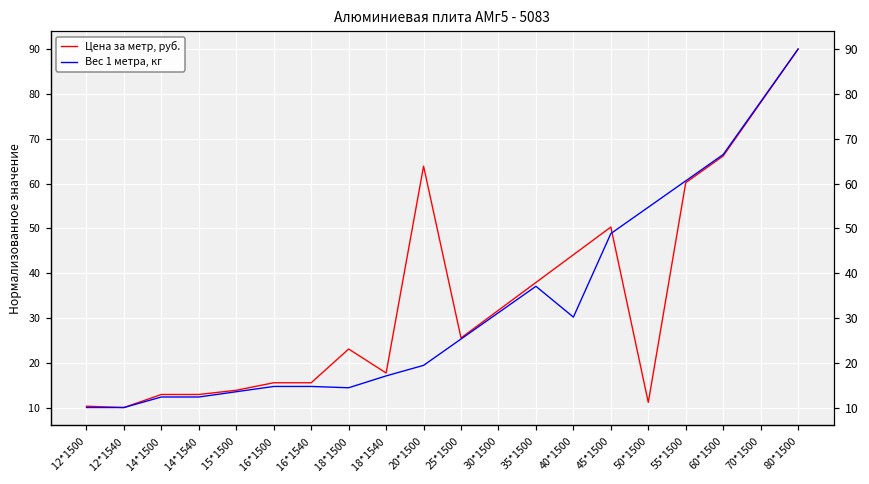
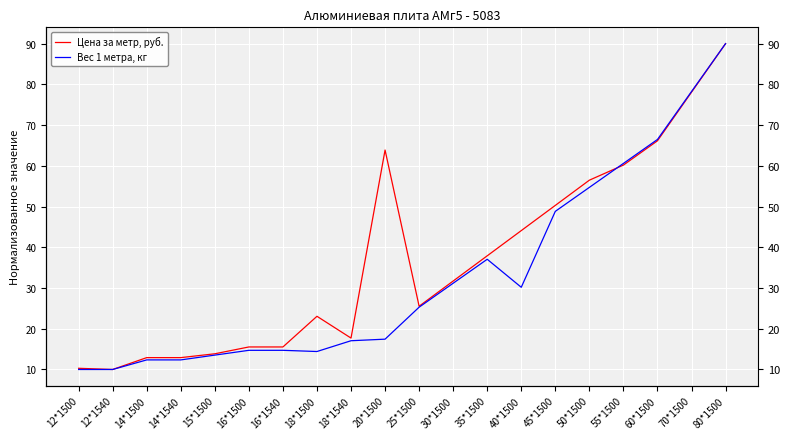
Вес 1 метра, кг, 20*1500: 19 -> 17
Цена за метр, руб., 50*1500: 11 -> 56
